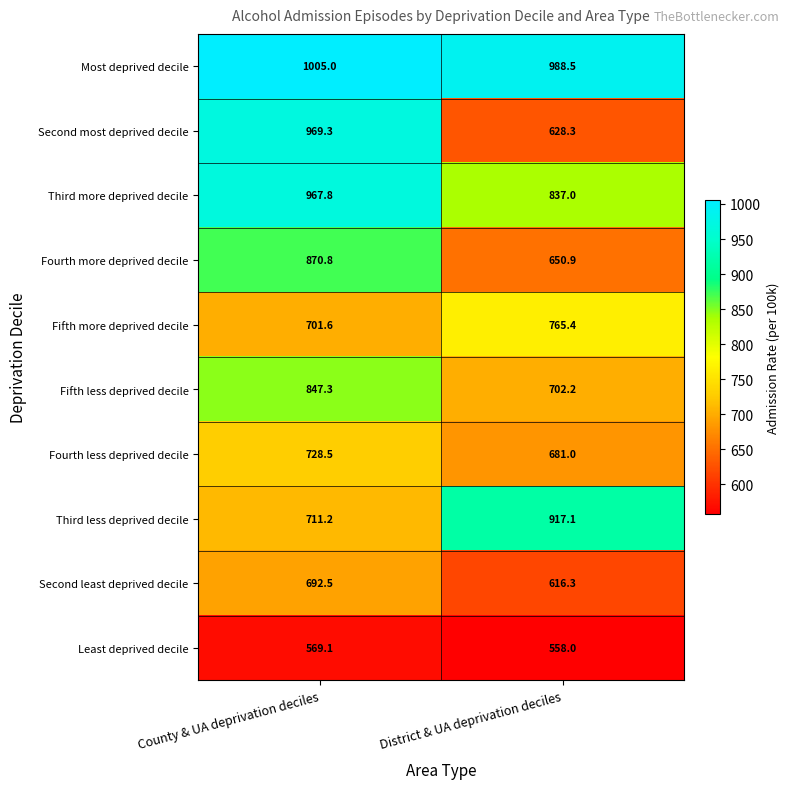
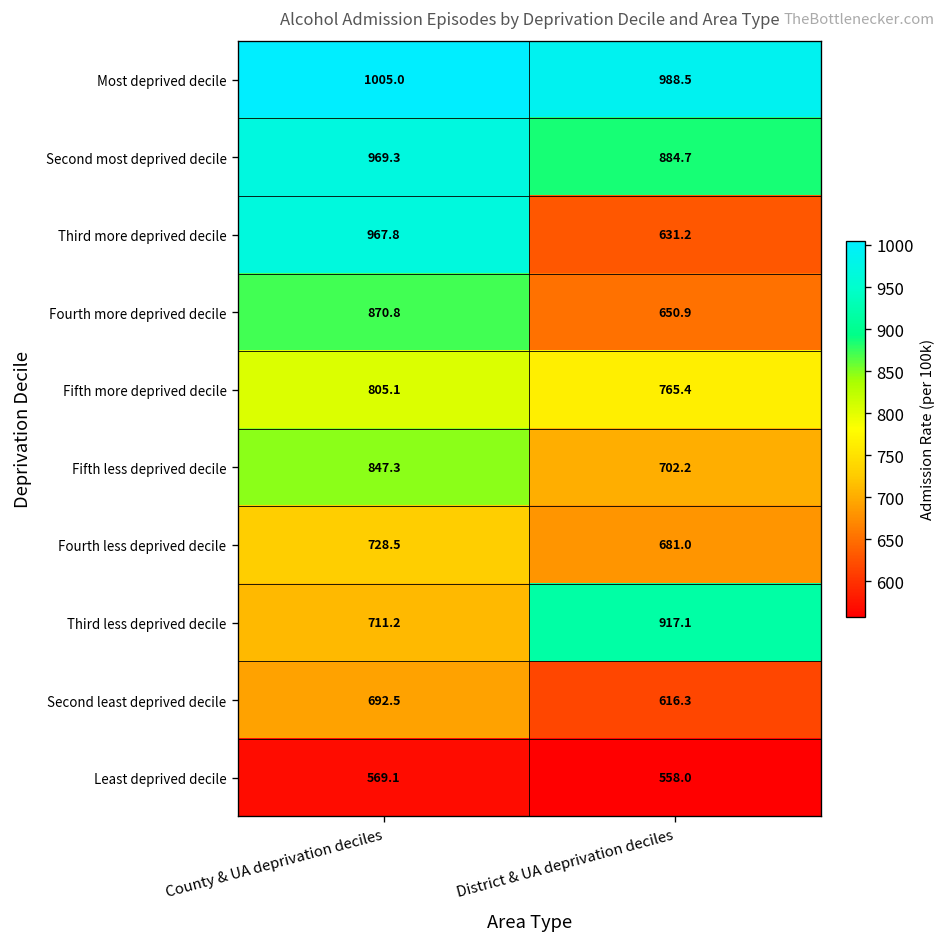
Second most deprived decile, District & UA deprivation deciles: 628.3 -> 884.7
Third more deprived decile, District & UA deprivation deciles: 837.0 -> 631.2
Fifth more deprived decile, County & UA deprivation deciles: 701.6 -> 805.1
